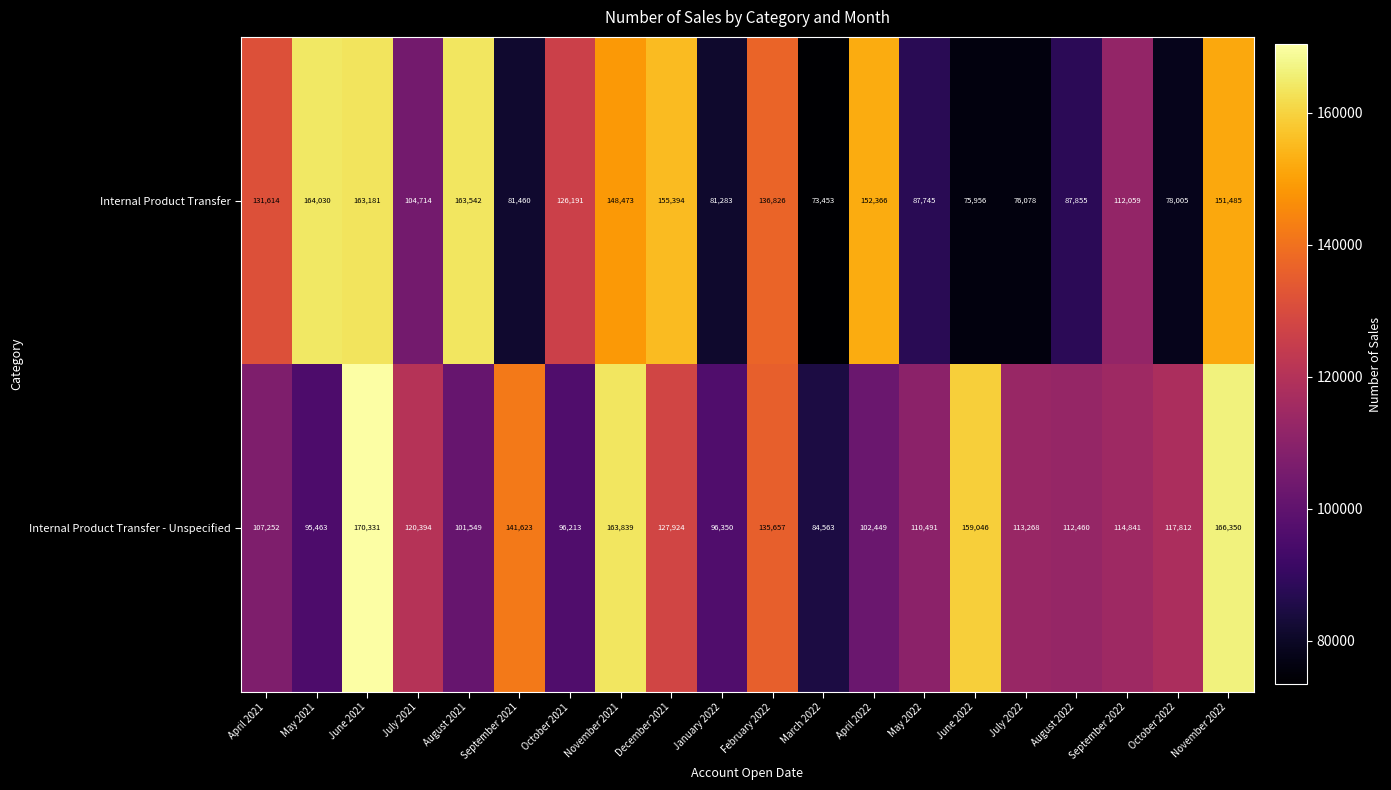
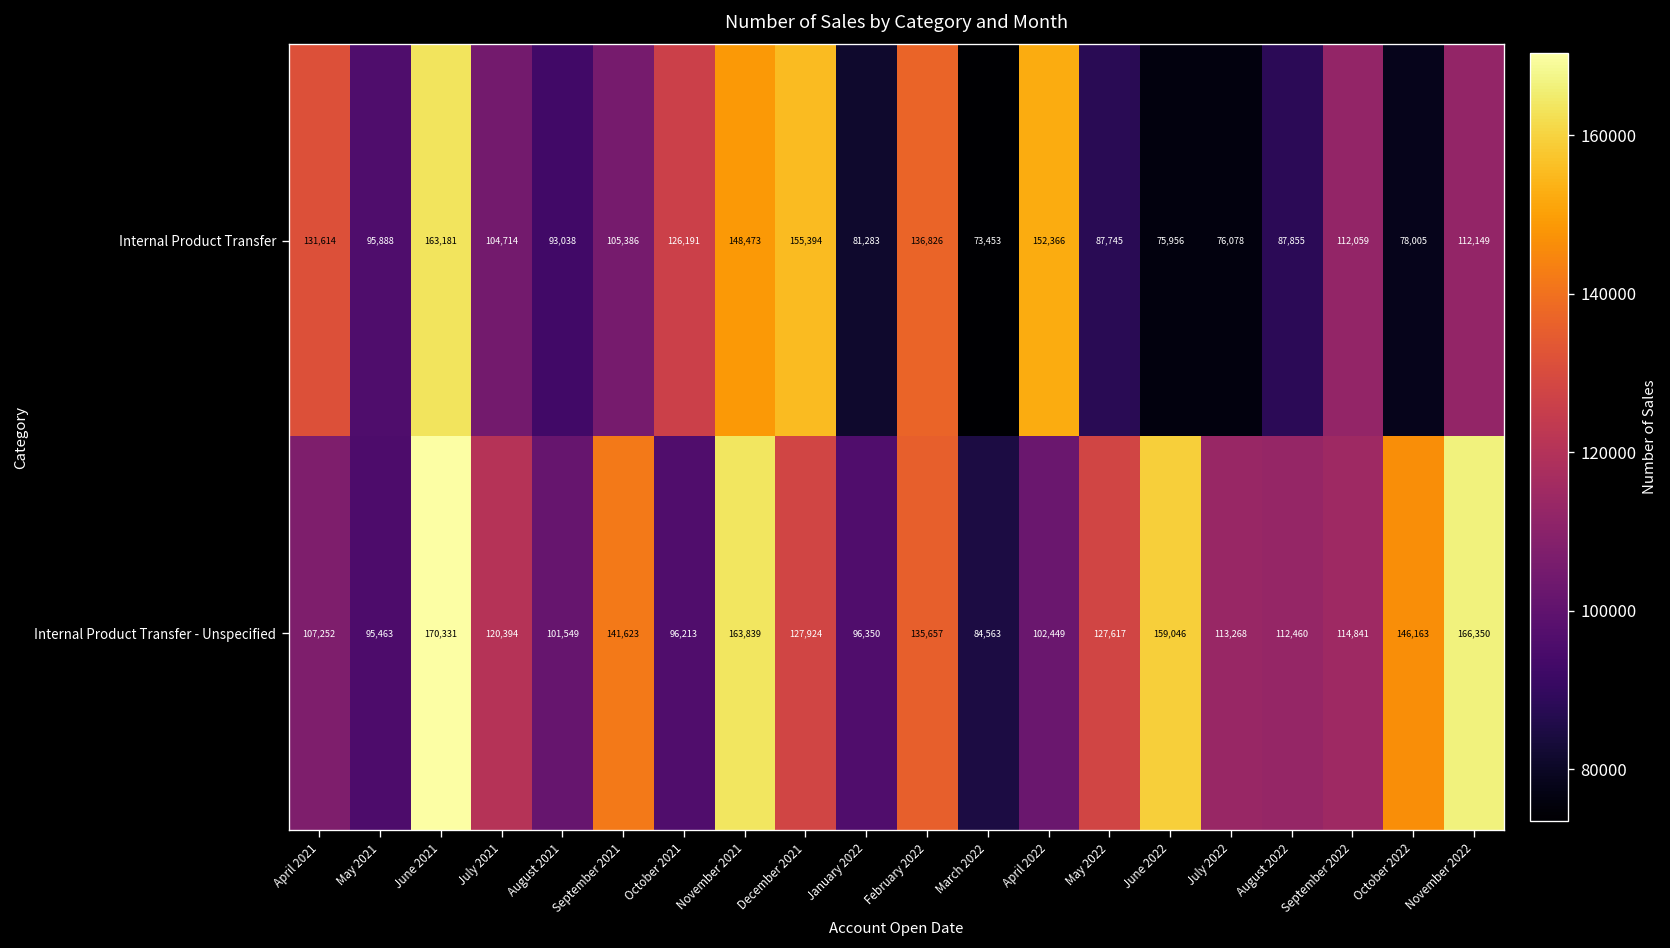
Internal Product Transfer, May 2021: 164,030 -> 95,888
Internal Product Transfer, August 2021: 163,542 -> 93,038
Internal Product Transfer, September 2021: 81,460 -> 105,386
Internal Product Transfer, November 2022: 151,485 -> 112,149
Internal Product Transfer - Unspecified, May 2022: 110,491 -> 127,617
Internal Product Transfer - Unspecified, October 2022: 117,812 -> 146,163
